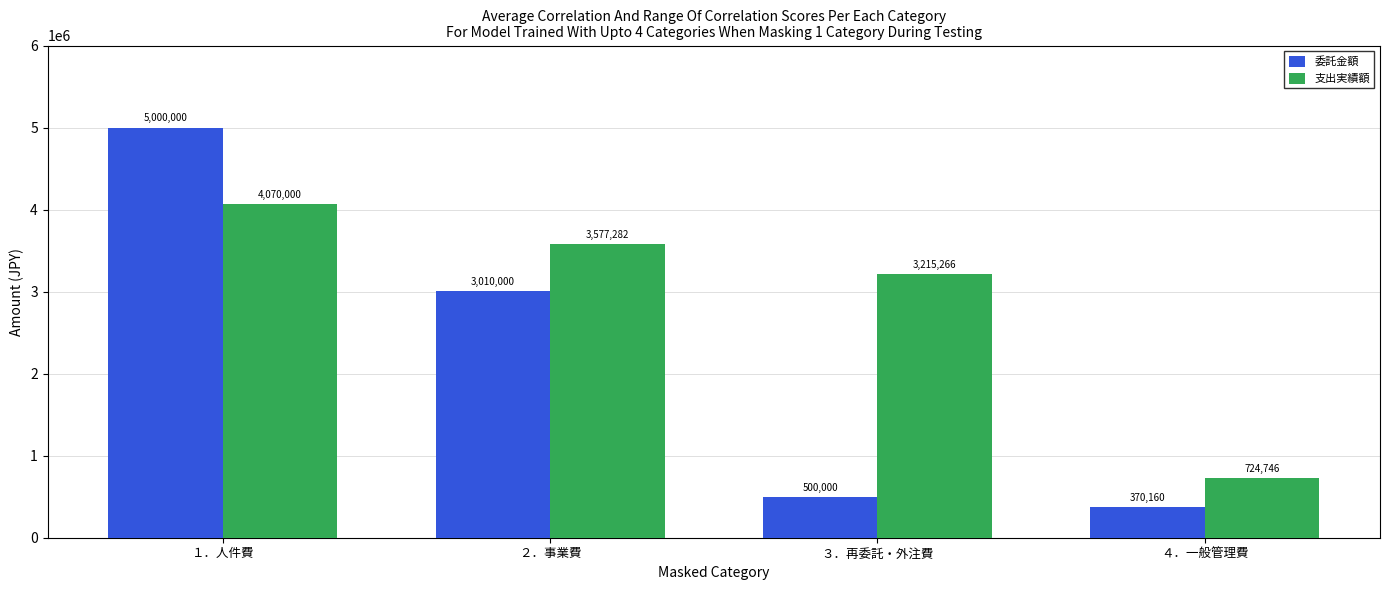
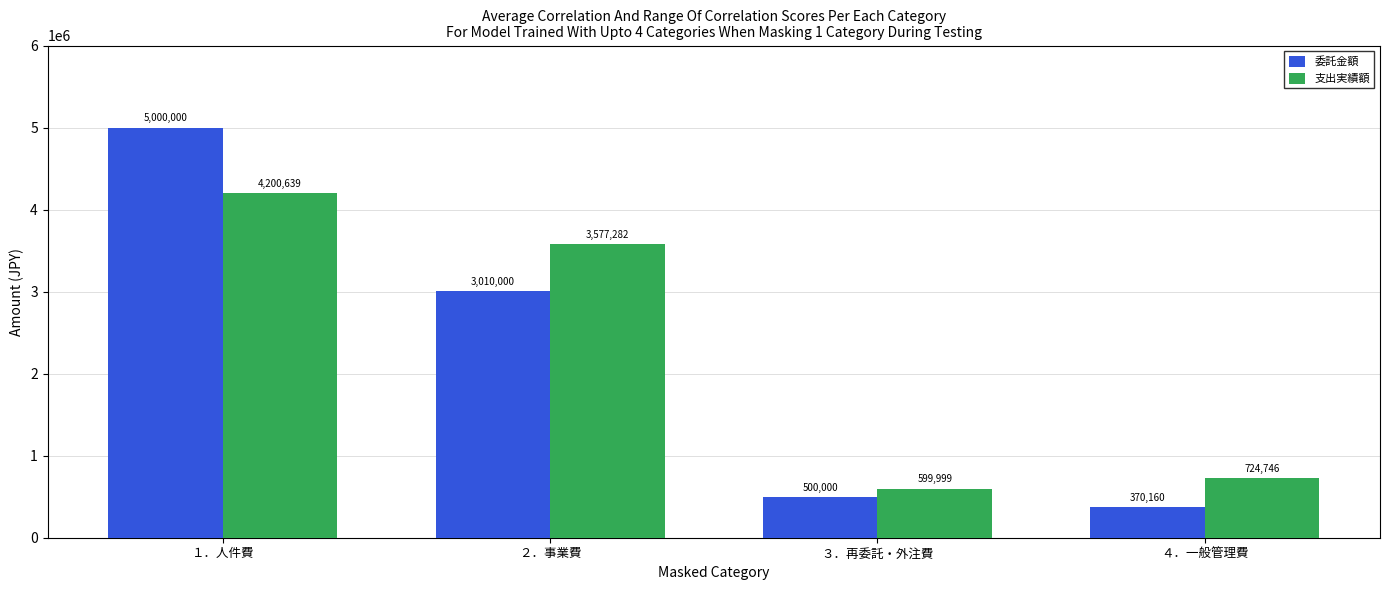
支出実績額, １．人件費: 4,070,000 -> 4,200,639
支出実績額, ３．再委託・外注費: 3,215,266 -> 599,999
